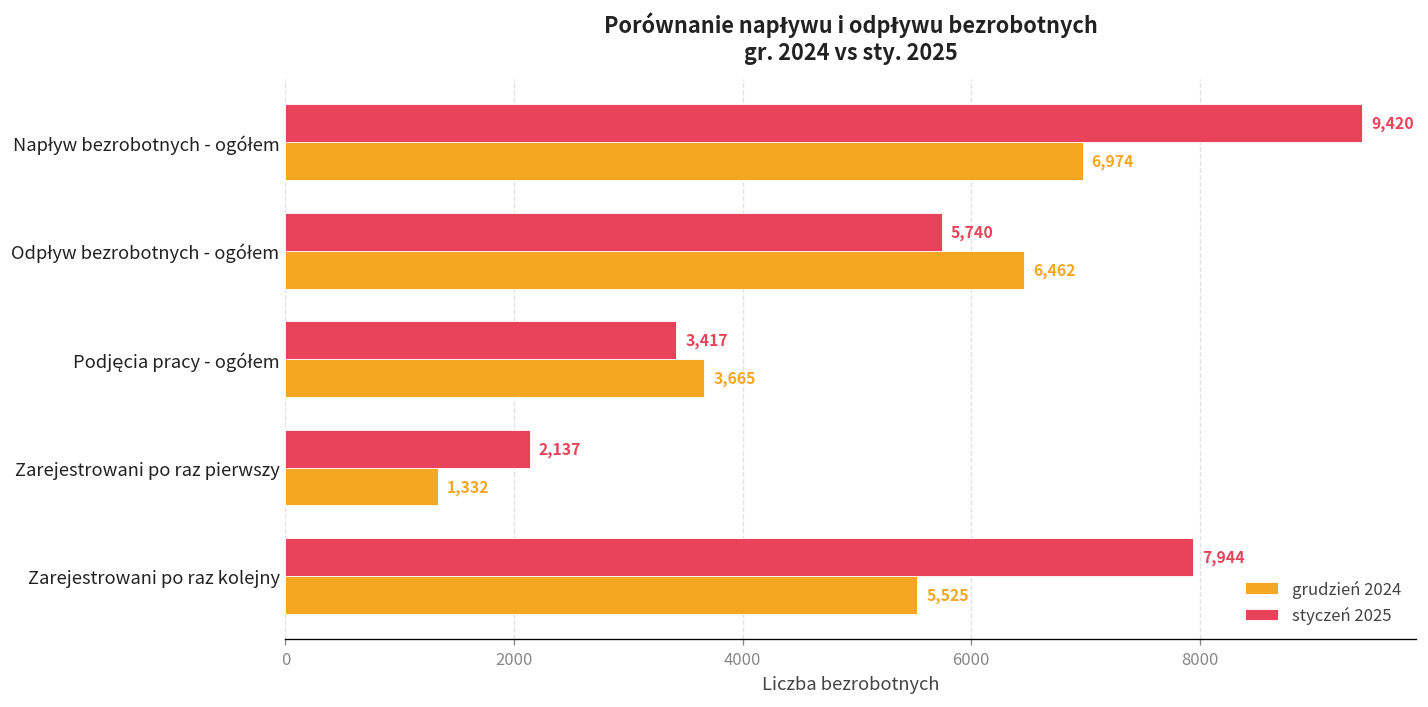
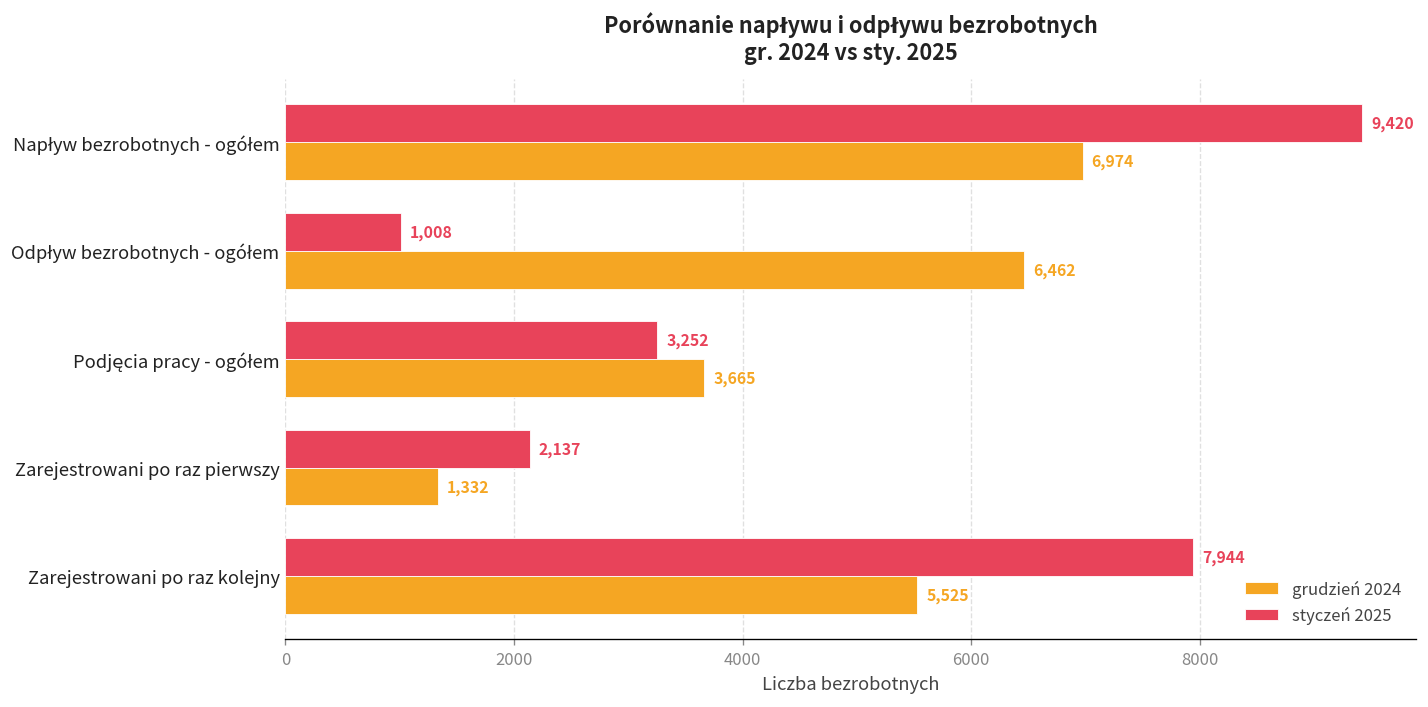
styczeń 2025, Odpływ bezrobotnych - ogółem: 5,740 -> 1,008
styczeń 2025, Podjęcia pracy - ogółem: 3,417 -> 3,252
